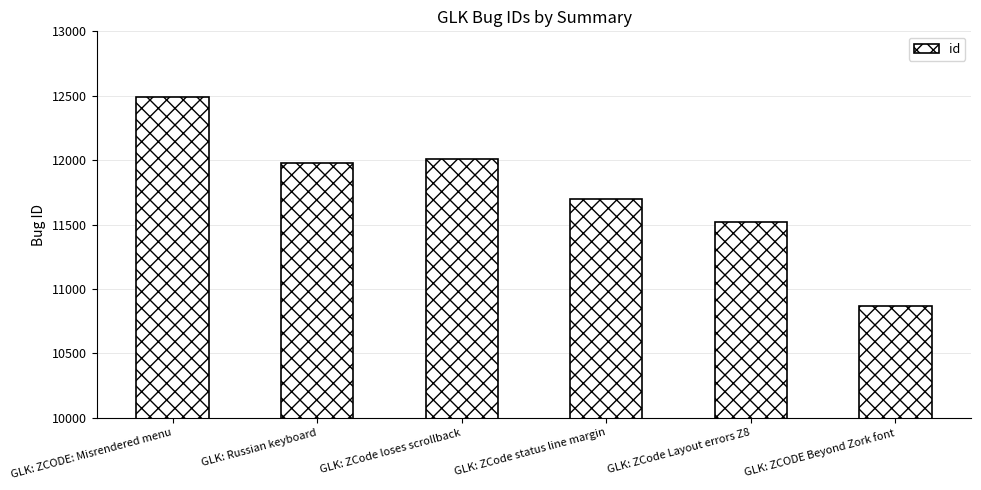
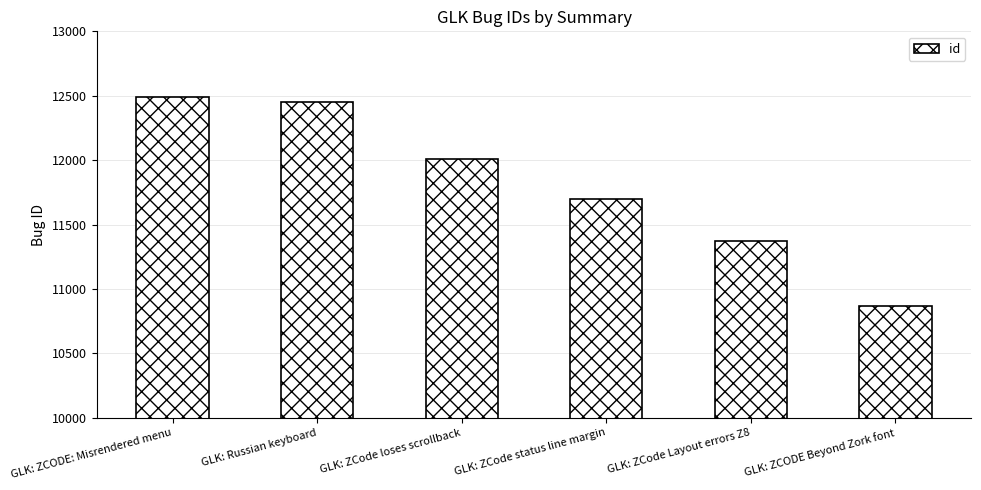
GLK: Russian keyboard: 11980 -> 12450
GLK: ZCode Layout errors Z8: 11520 -> 11380
